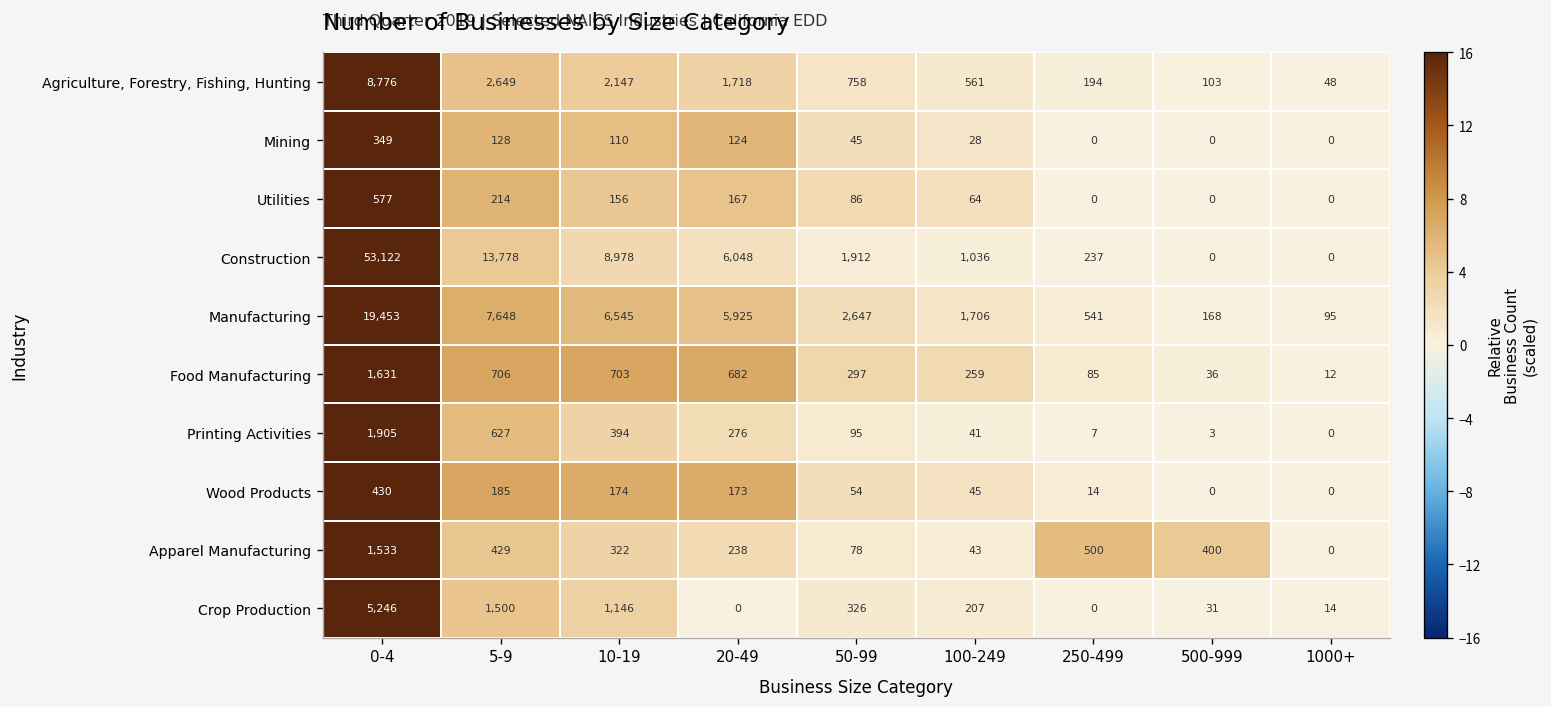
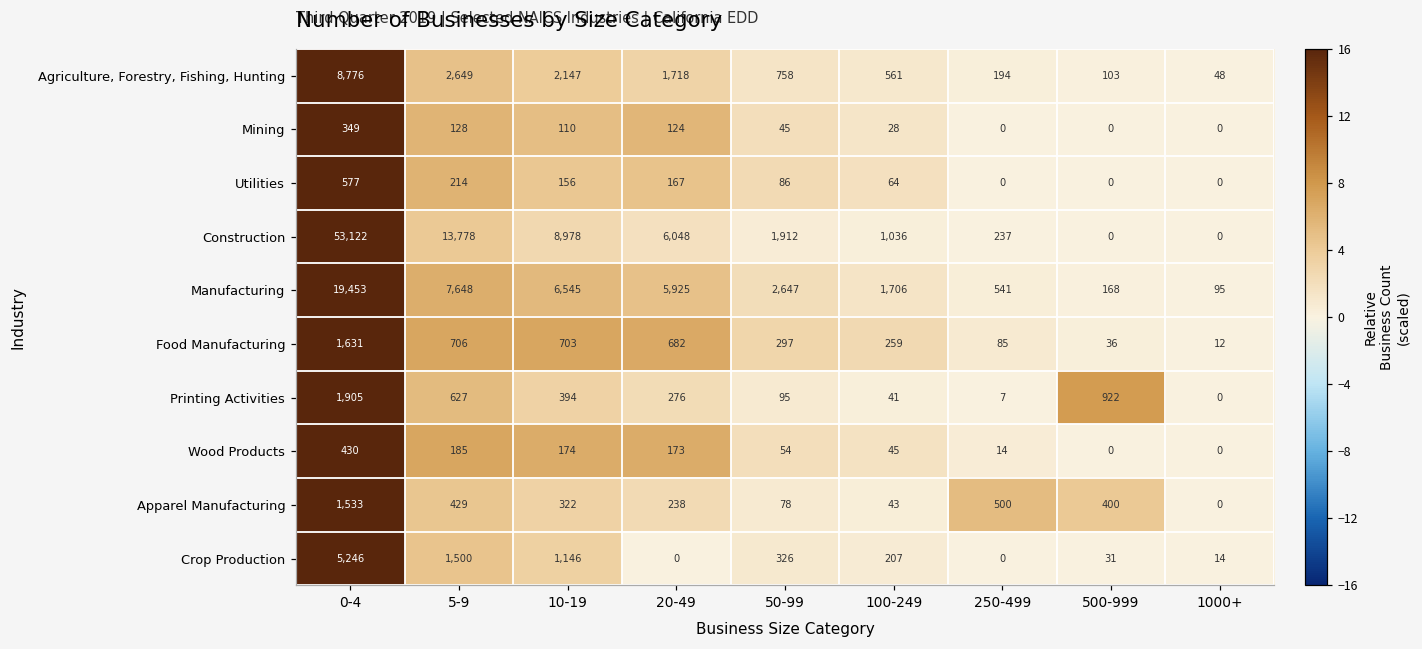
Printing Activities, 500-999: 3 -> 922
